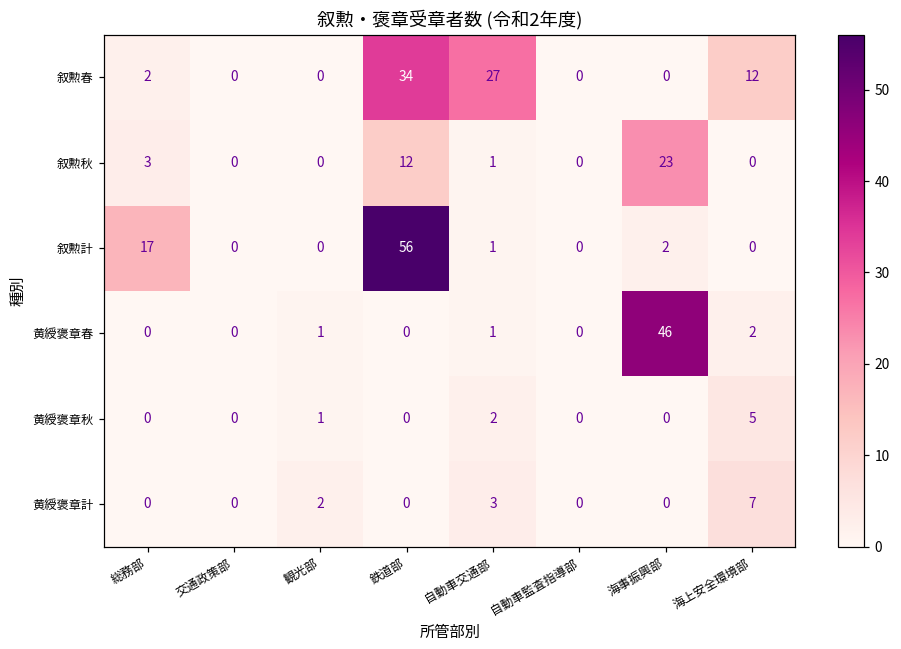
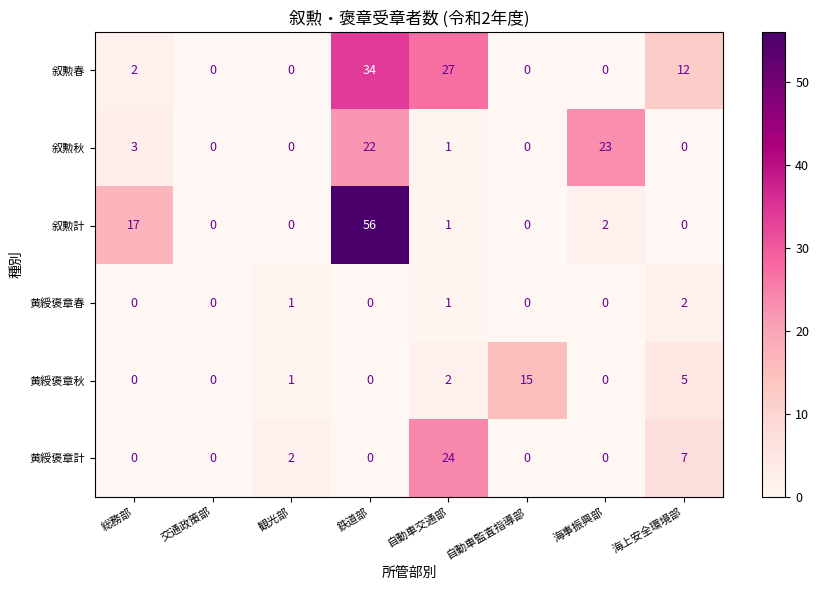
叙勲秋, 鉄道部: 12 -> 22
黄綬褒章春, 海事振興部: 46 -> 0
黄綬褒章秋, 自動車監査指導部: 0 -> 15
黄綬褒章計, 自動車交通部: 3 -> 24
